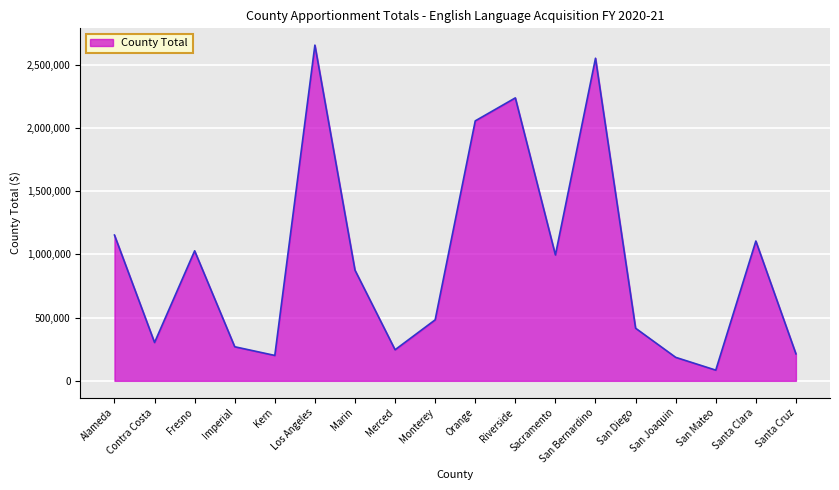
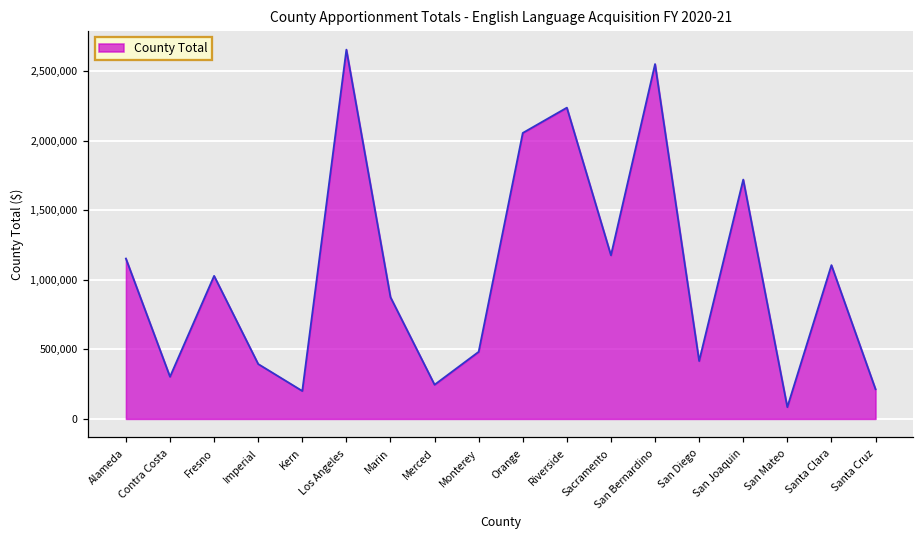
Imperial: 270,000 -> 390,000
Sacramento: 1,000,000 -> 1,180,000
San Joaquin: 190,000 -> 1,720,000
